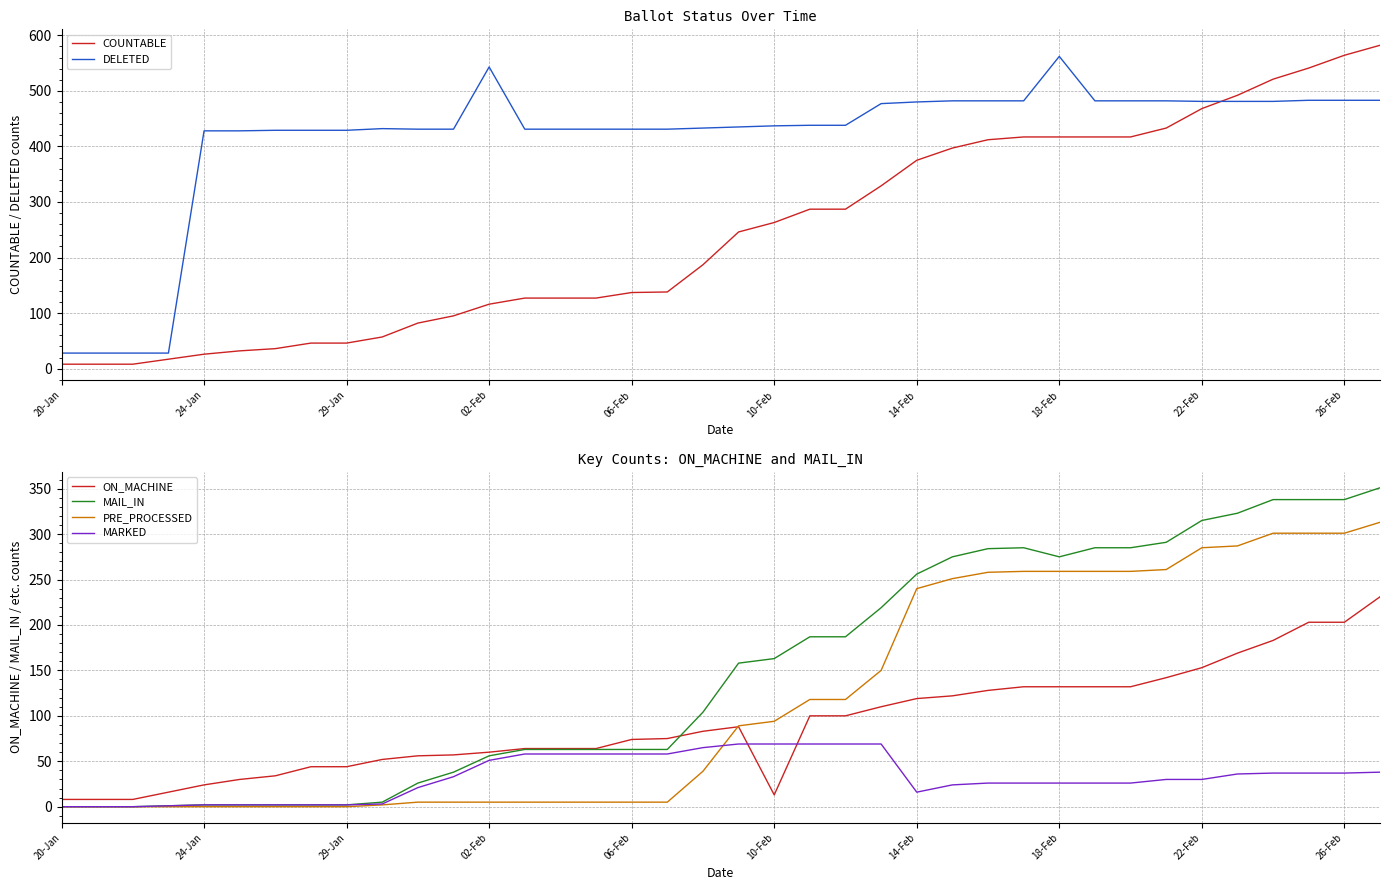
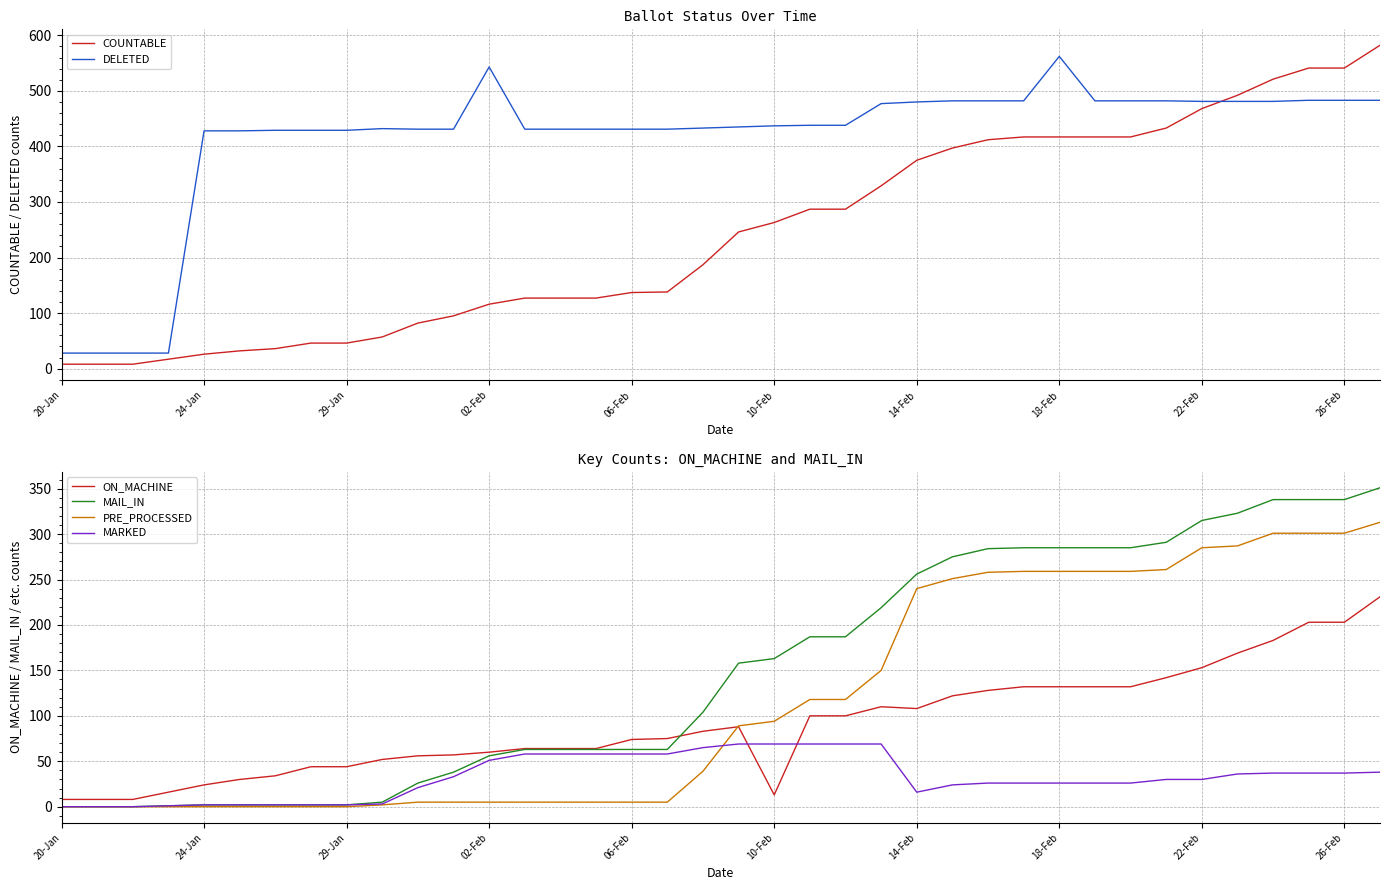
Ballot Status Over Time, COUNTABLE, 26-Feb: 560 -> 540
Key Counts: ON_MACHINE and MAIL_IN, ON_MACHINE, 14-Feb: 120 -> 110
Key Counts: ON_MACHINE and MAIL_IN, MAIL_IN, 18-Feb: 280 -> 290
